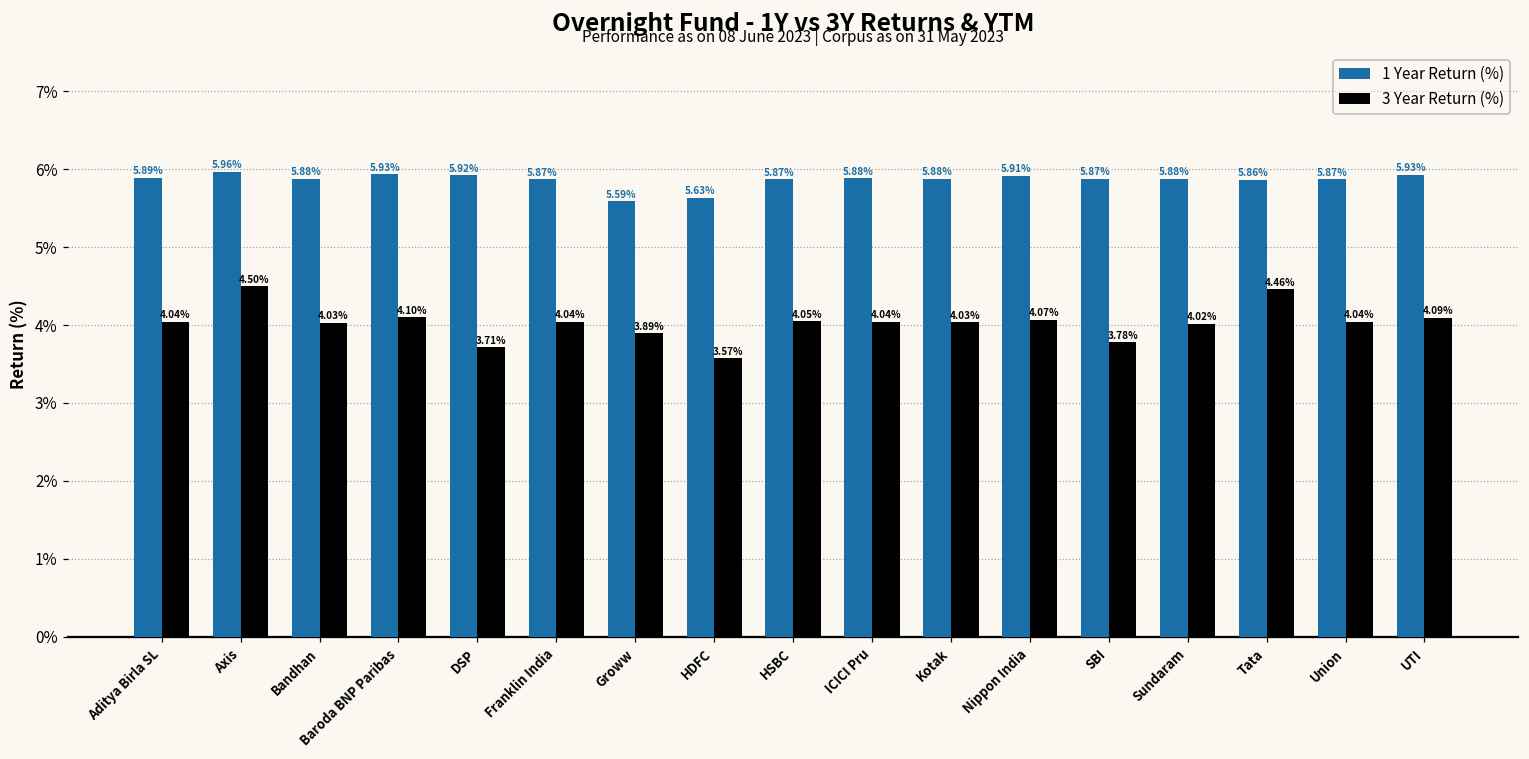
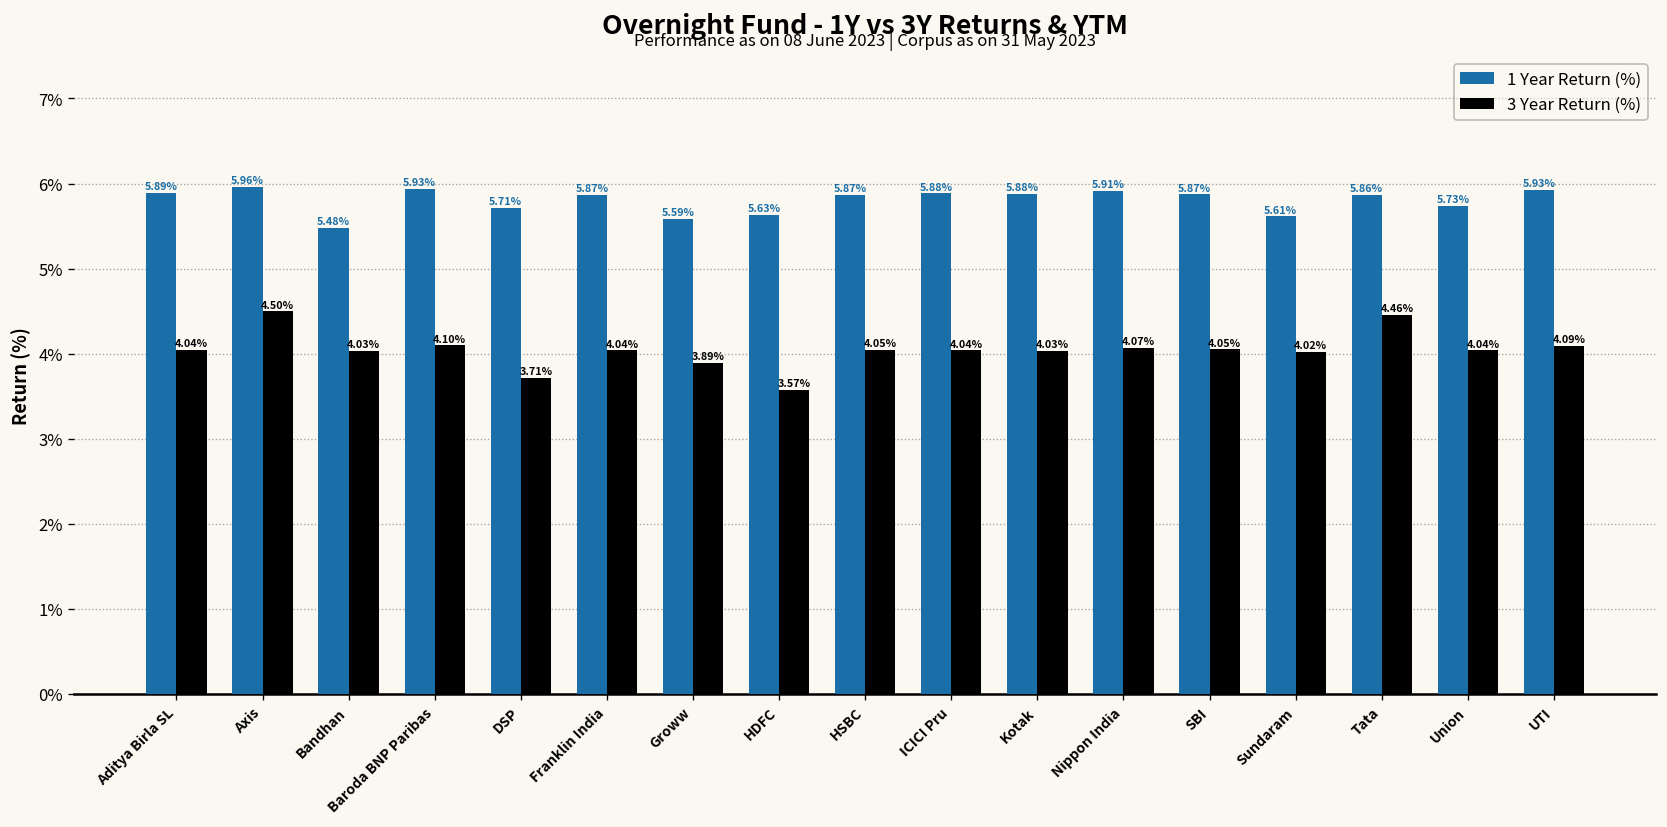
1 Year Return (%), Bandhan: 5.88% -> 5.48%
1 Year Return (%), DSP: 5.92% -> 5.71%
3 Year Return (%), SBI: 3.78% -> 4.05%
1 Year Return (%), Sundaram: 5.88% -> 5.61%
1 Year Return (%), Union: 5.87% -> 5.73%
